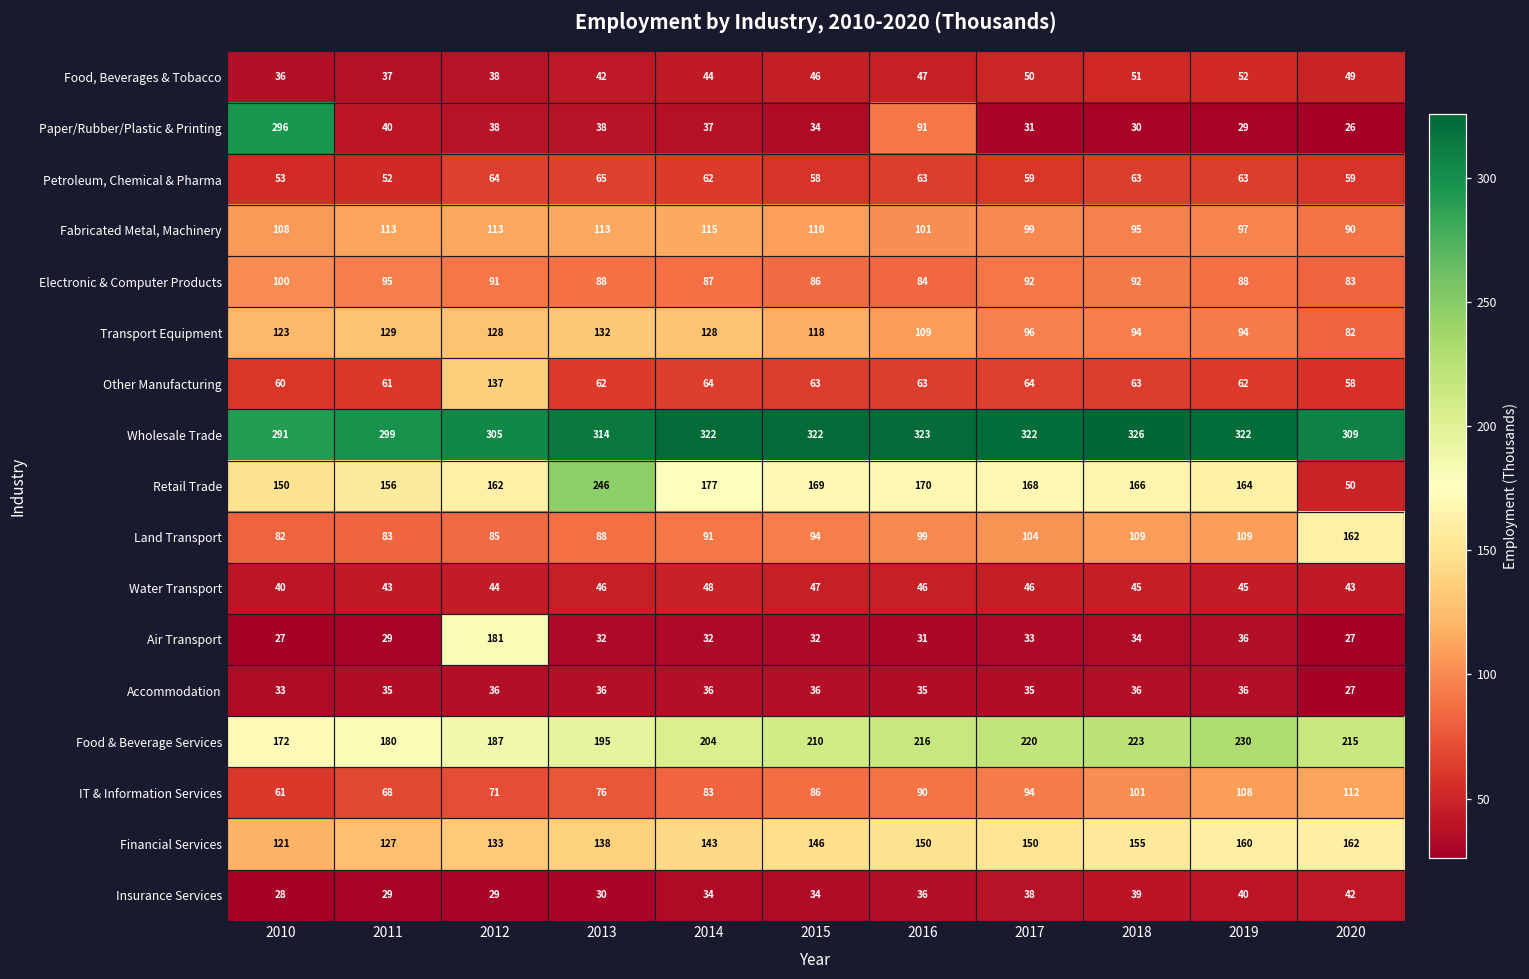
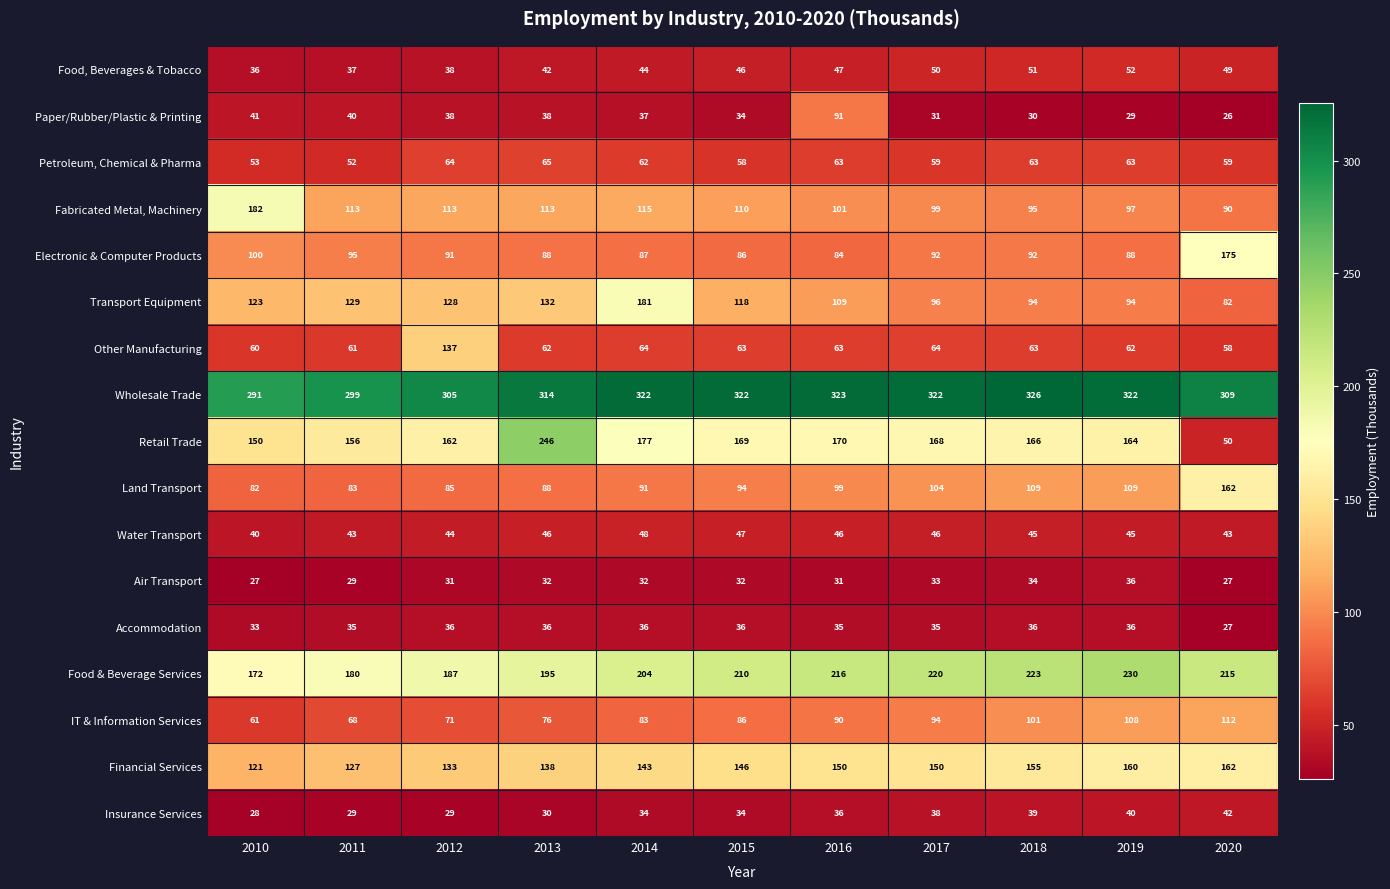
Paper/Rubber/Plastic & Printing, 2010: 296 -> 41
Fabricated Metal, Machinery, 2010: 108 -> 182
Electronic & Computer Products, 2020: 83 -> 175
Transport Equipment, 2014: 128 -> 181
Air Transport, 2012: 181 -> 31
